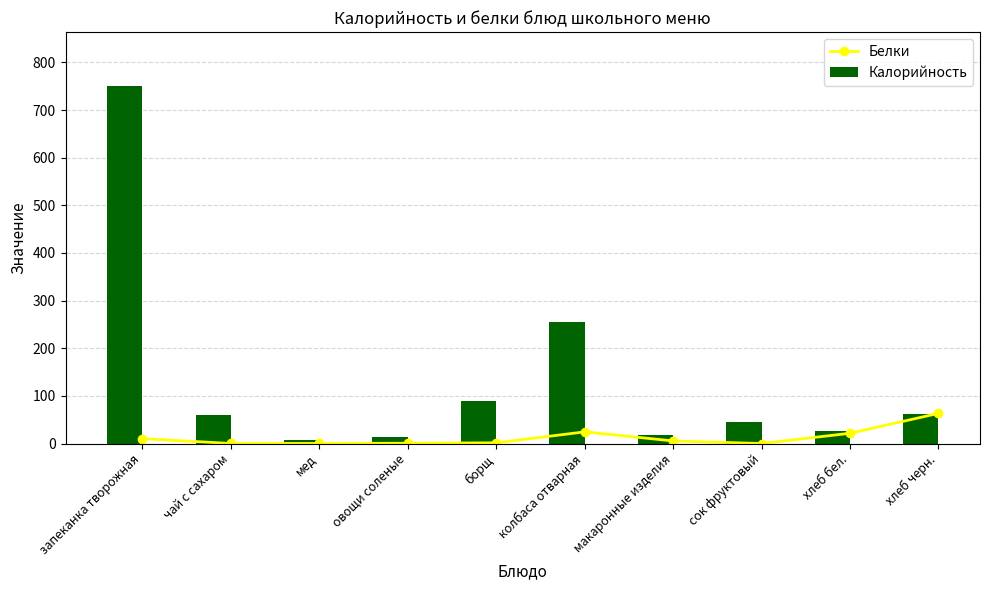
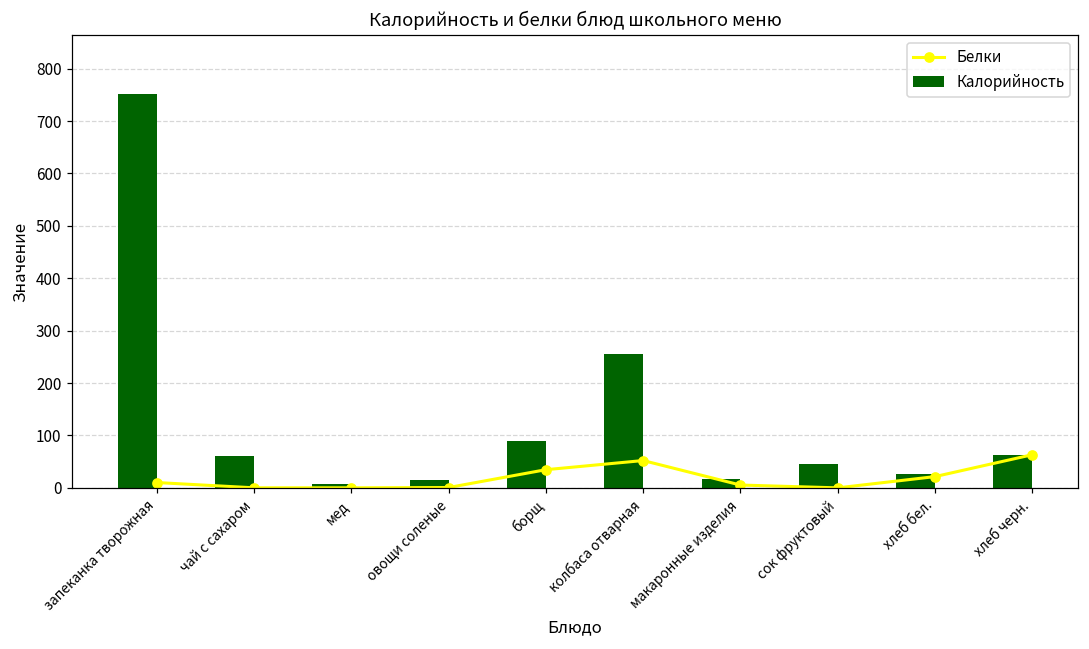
Белки, борщ: 0 -> 30
Белки, колбаса отварная: 20 -> 50
